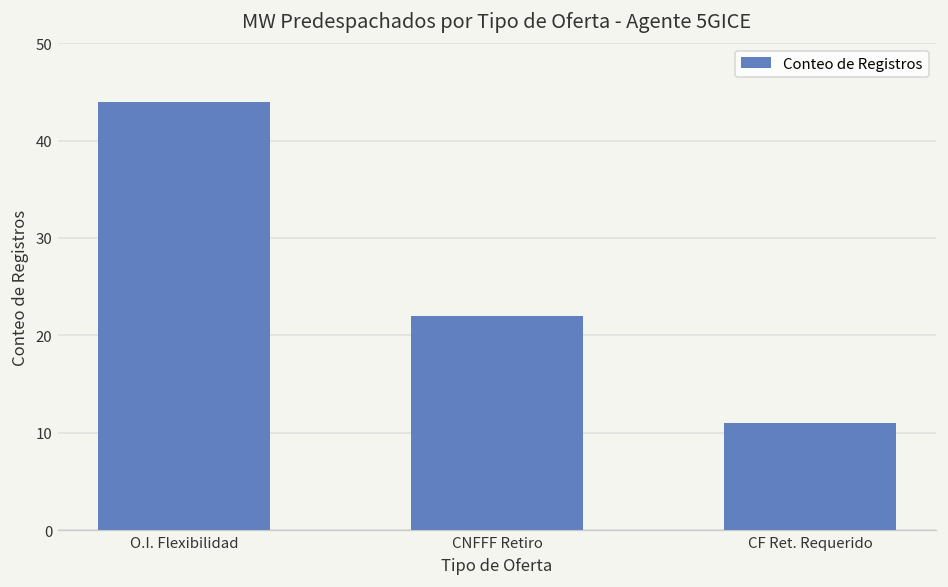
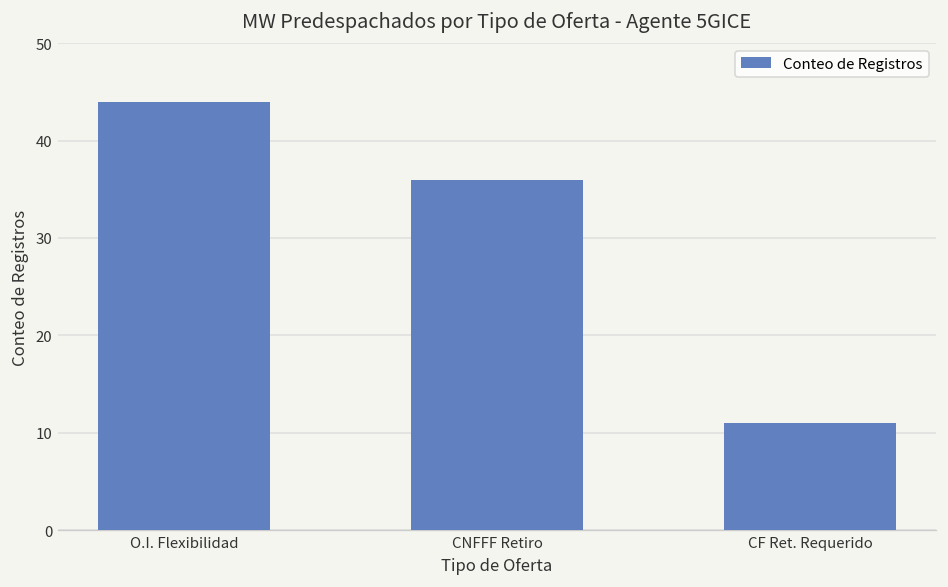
CNFFF Retiro: 22 -> 36
